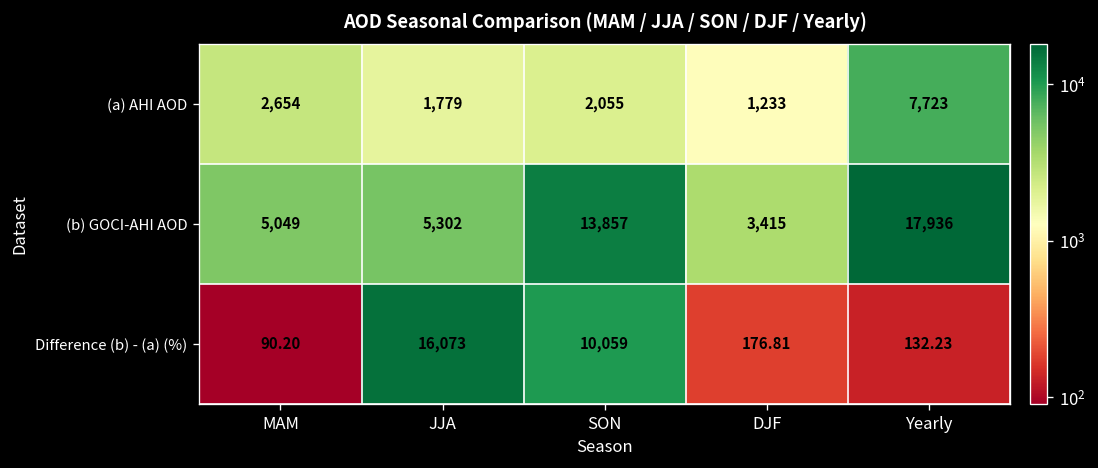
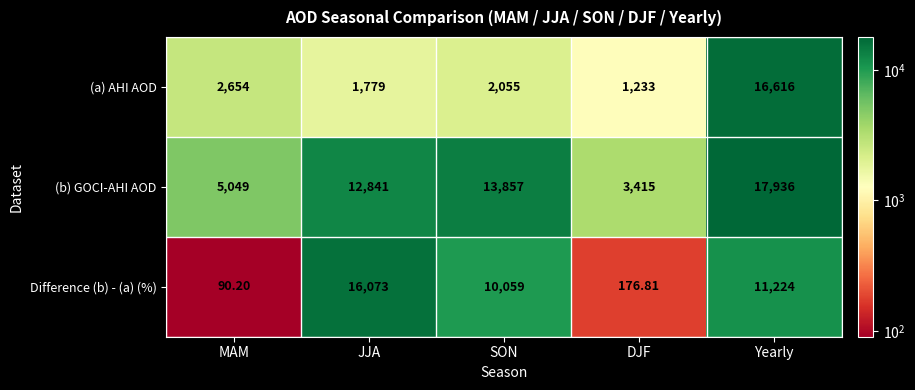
(a) AHI AOD, Yearly: 7,723 -> 16,616
(b) GOCI-AHI AOD, JJA: 5,302 -> 12,841
Difference (b) - (a) (%), Yearly: 132.23 -> 11,224
